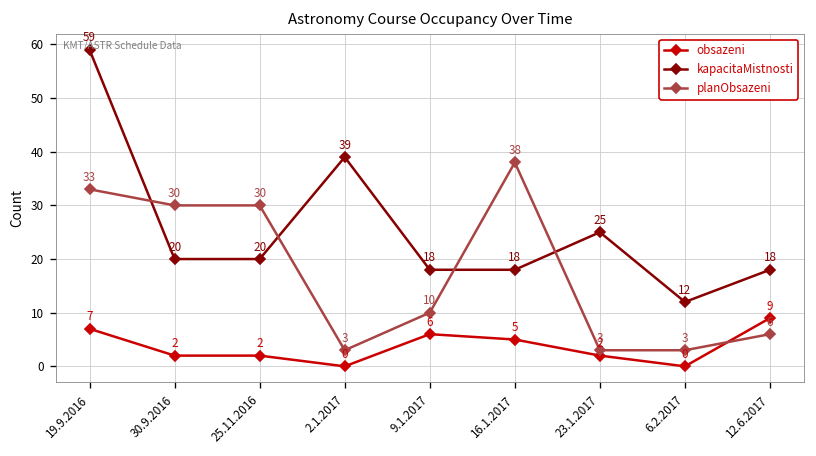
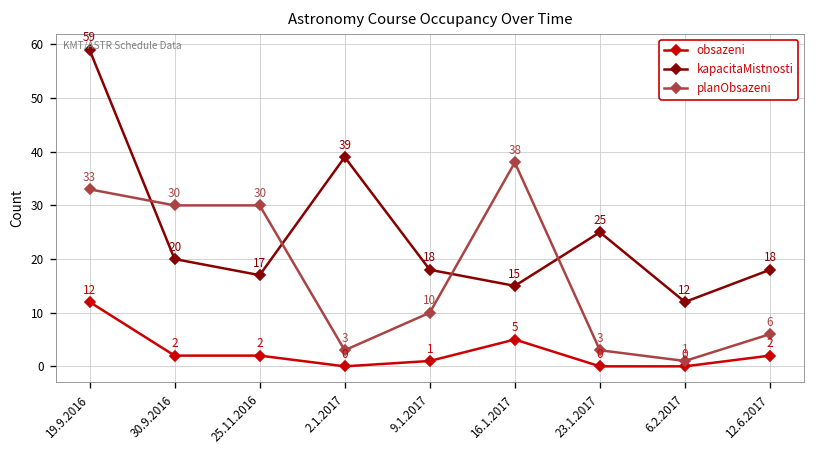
obsazeni, 19.9.2016: 7 -> 12
kapacitaMistnosti, 25.11.2016: 20 -> 17
obsazeni, 9.1.2017: 6 -> 1
kapacitaMistnosti, 16.1.2017: 18 -> 15
obsazeni, 23.1.2017: 2 -> 0
planObsazeni, 6.2.2017: 3 -> 1
obsazeni, 12.6.2017: 9 -> 2
